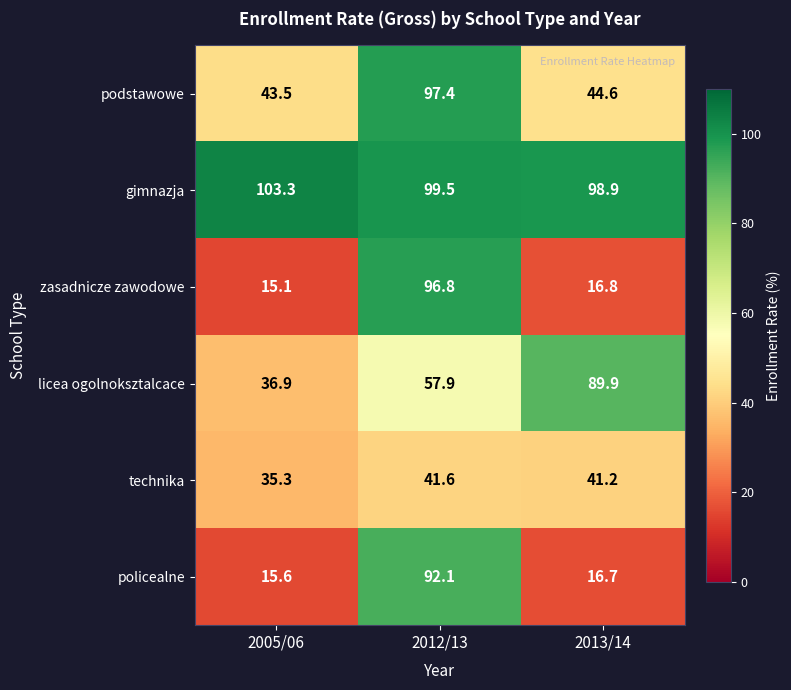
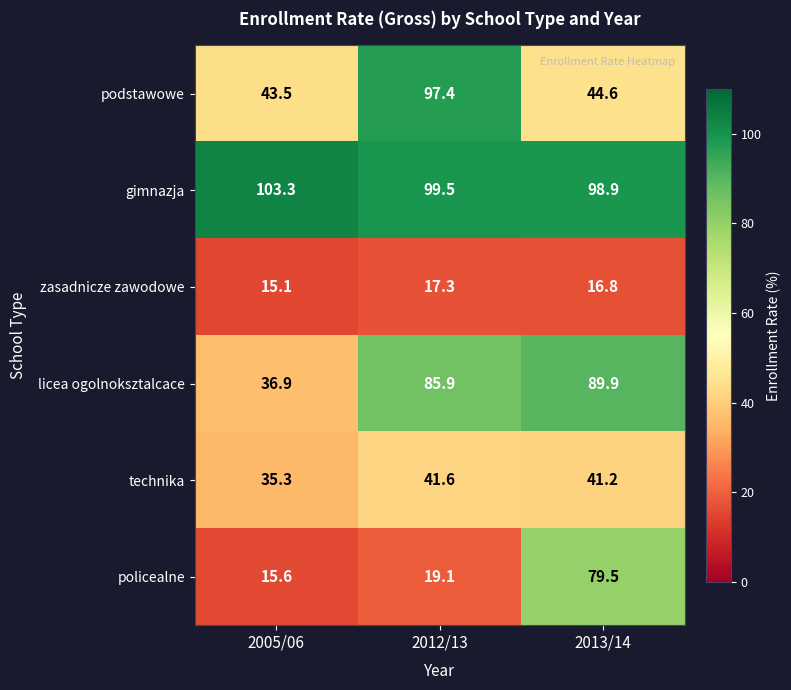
zasadnicze zawodowe, 2012/13: 96.8 -> 17.3
licea ogolnoksztalcace, 2012/13: 57.9 -> 85.9
policealne, 2012/13: 92.1 -> 19.1
policealne, 2013/14: 16.7 -> 79.5
